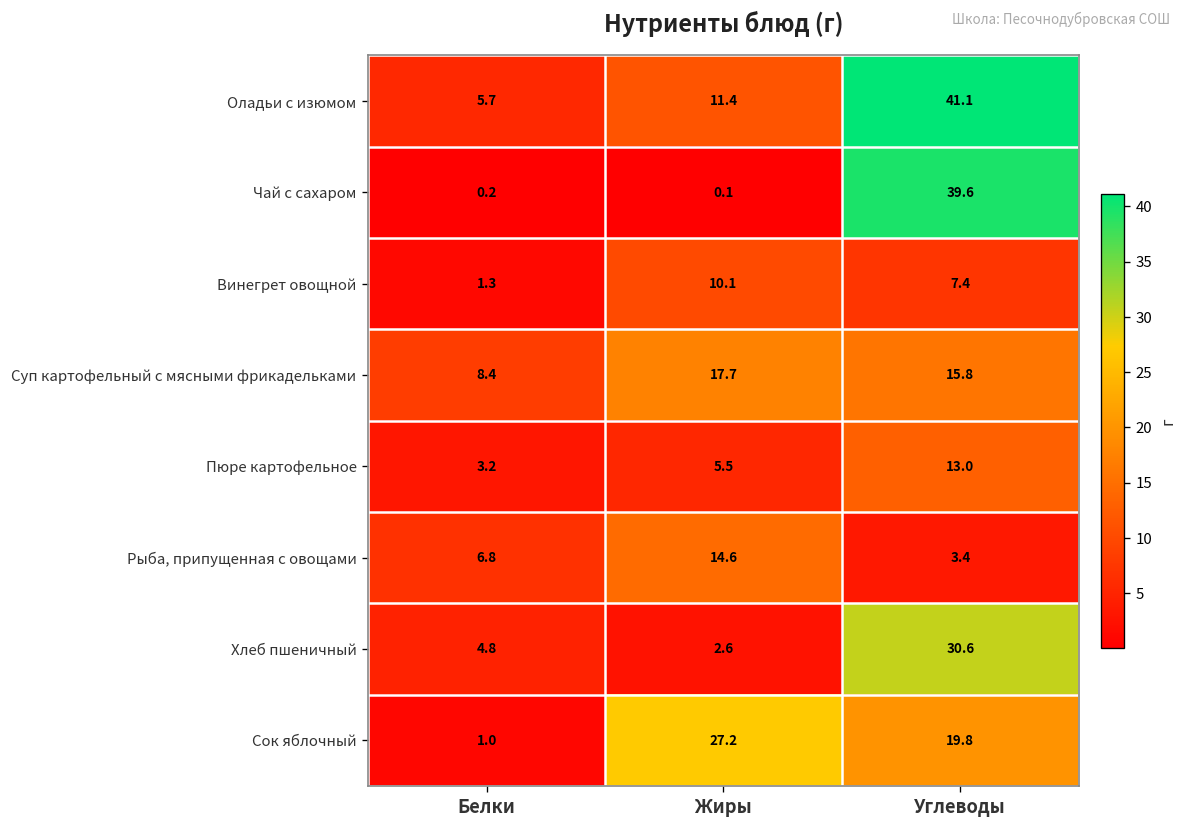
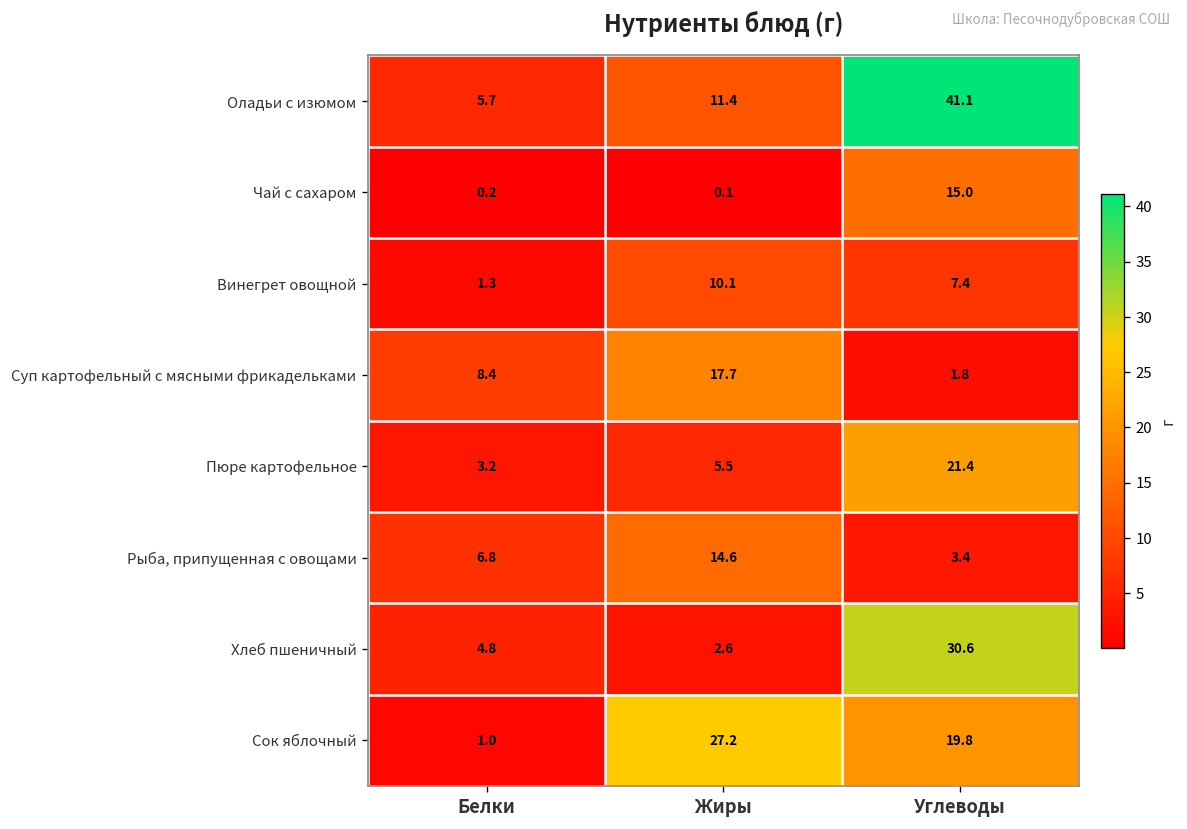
Чай с сахаром, Углеводы: 39.6 -> 15.0
Суп картофельный с мясными фрикадельками, Углеводы: 15.8 -> 1.8
Пюре картофельное, Углеводы: 13.0 -> 21.4
